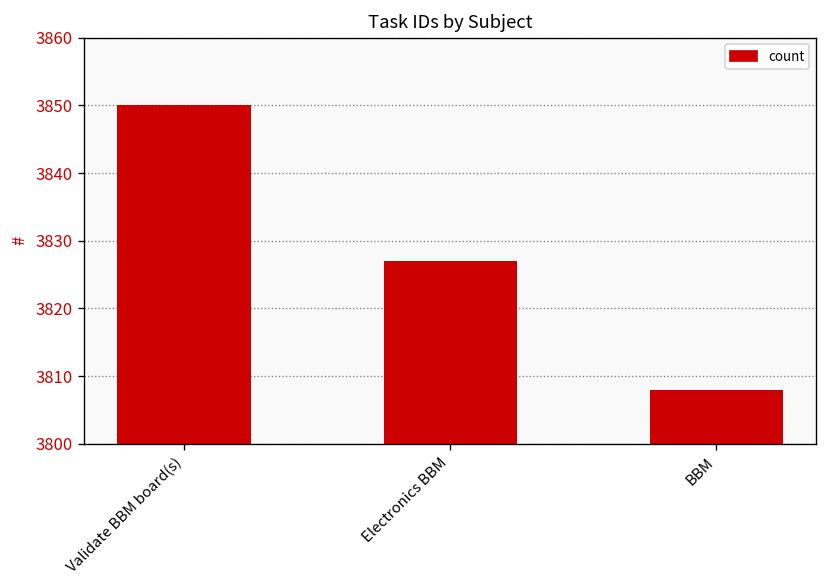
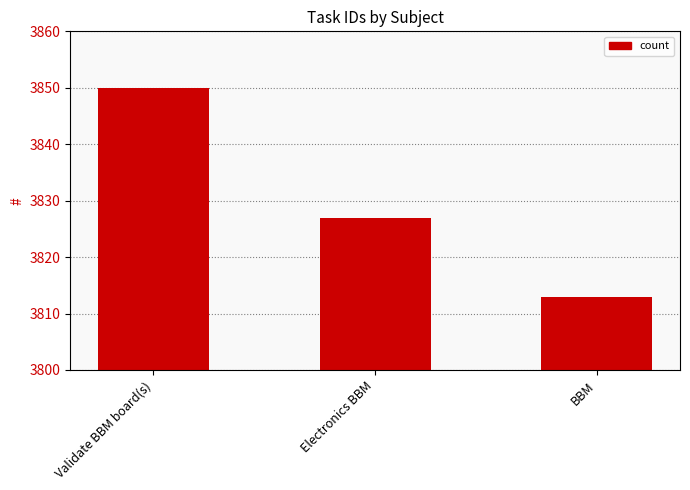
BBM: 3808 -> 3813
